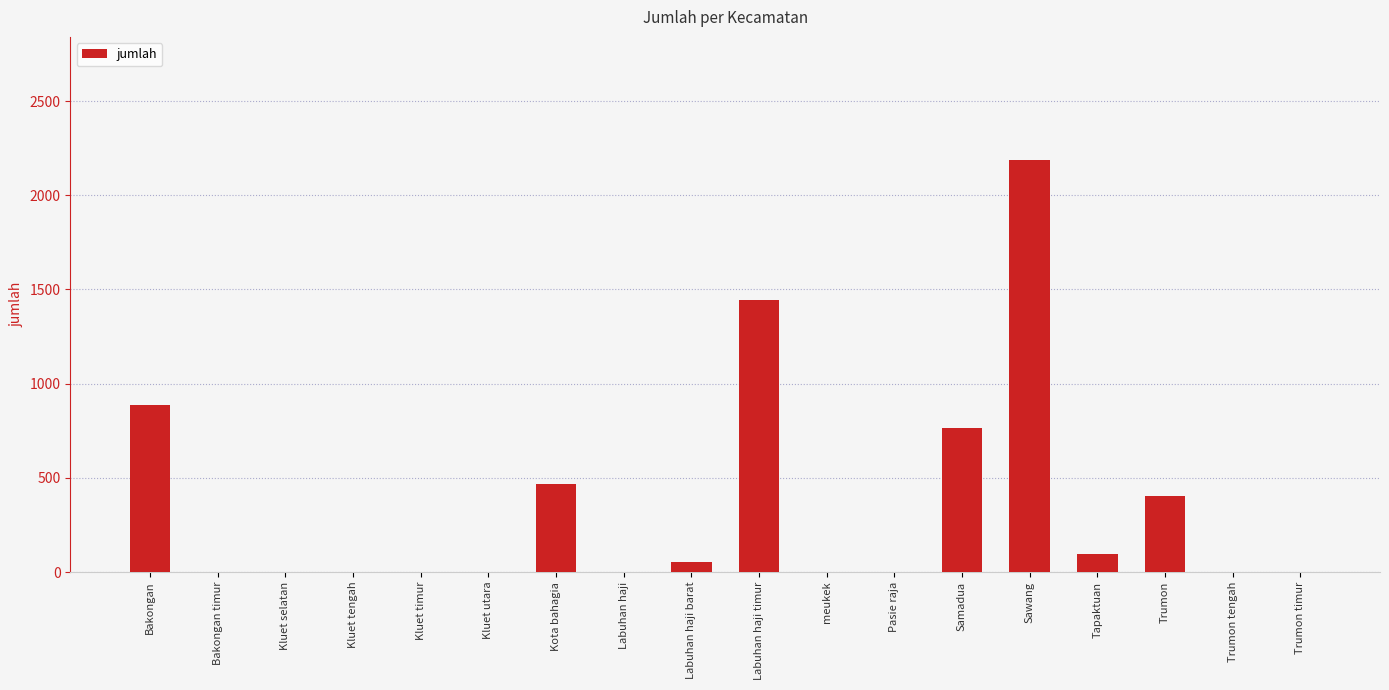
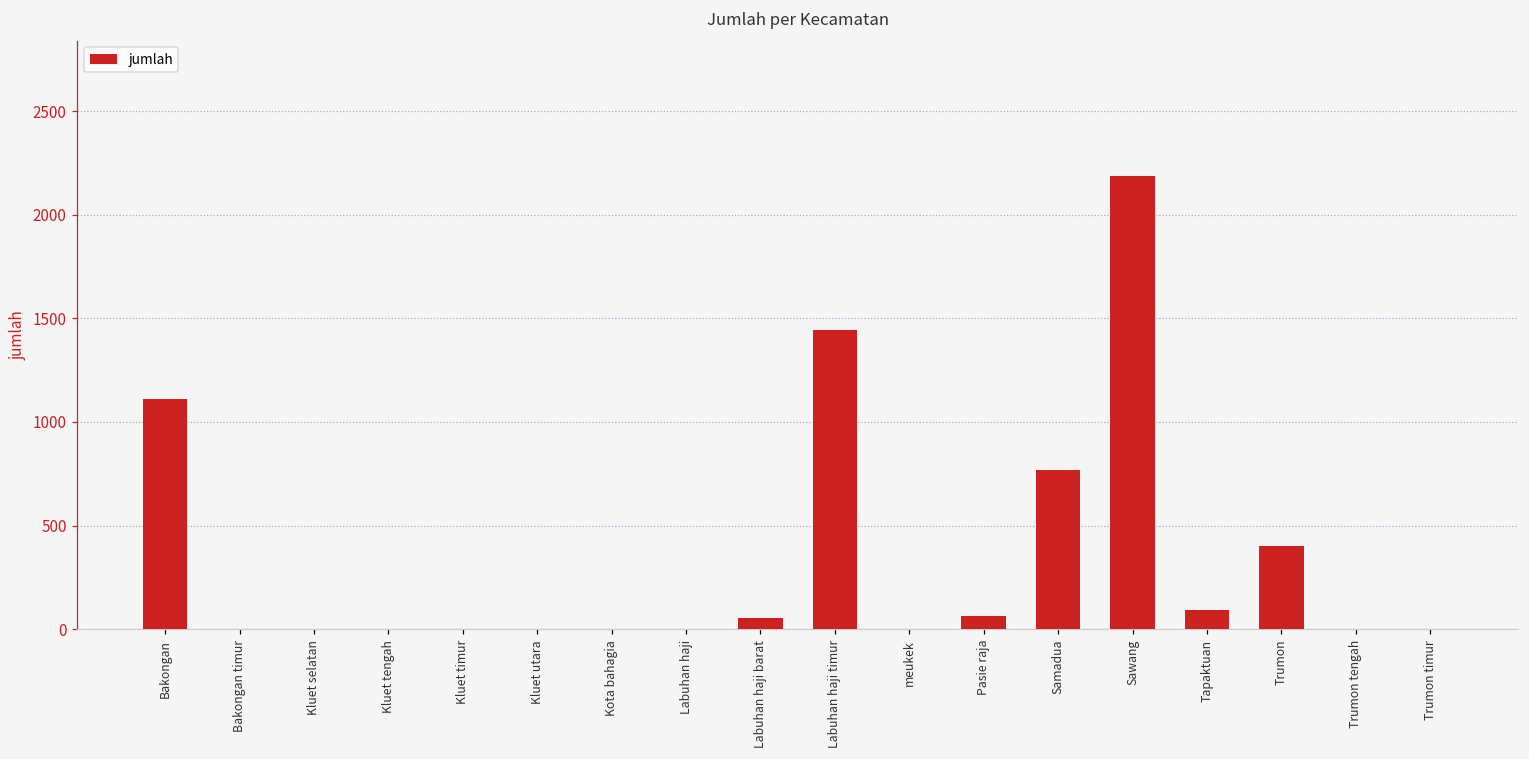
Bakongan: 890 -> 1110
Kota bahagia: 470 -> 0
Pasie raja: 0 -> 60
